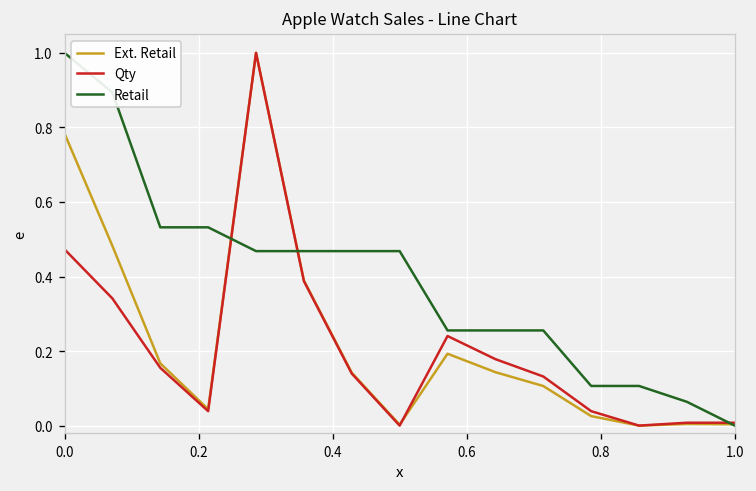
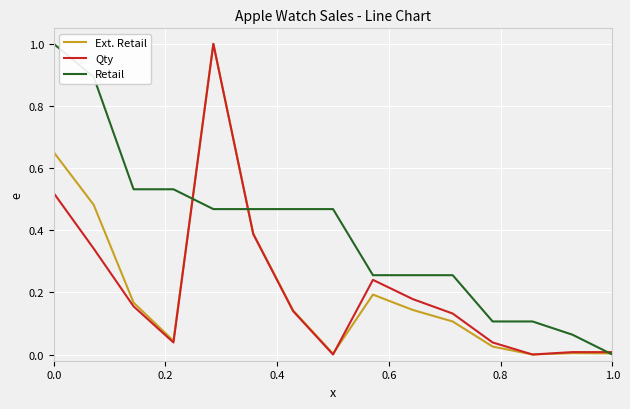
Ext. Retail, 0.0: 0.78 -> 0.65
Qty, 0.0: 0.47 -> 0.52
